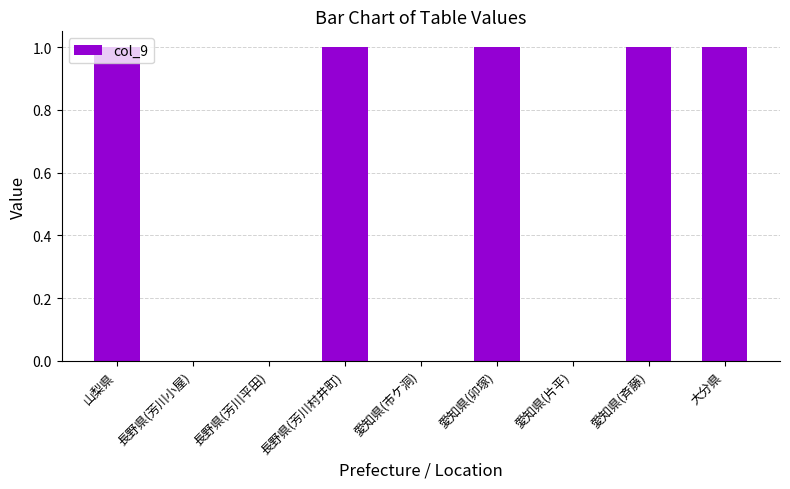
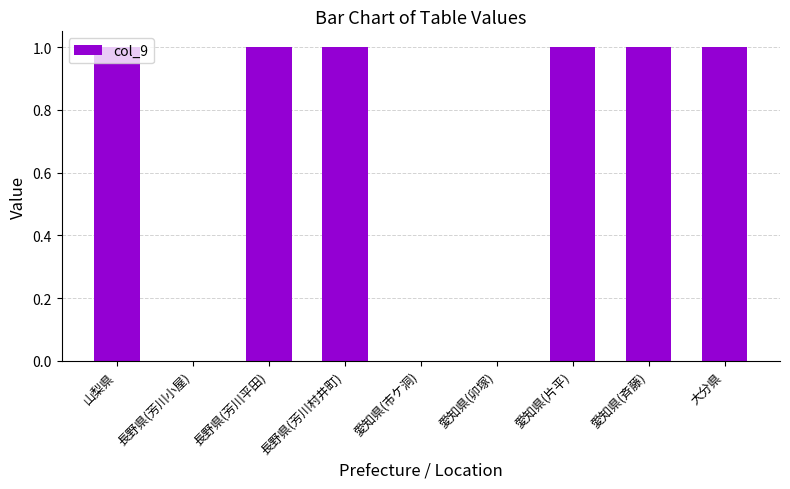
長野県(芳川平田): 0 -> 1
愛知県(卯塚): 1 -> 0
愛知県(片平): 0 -> 1
